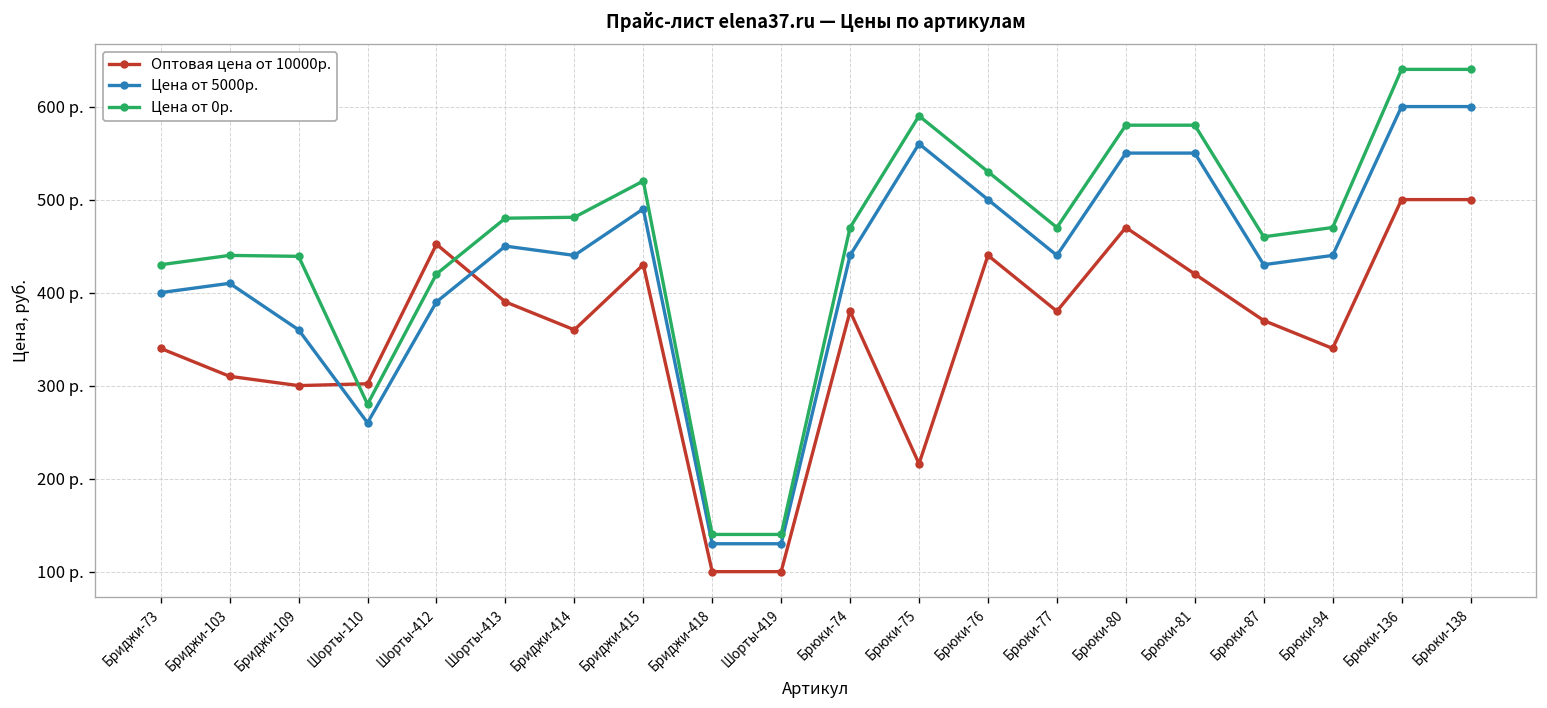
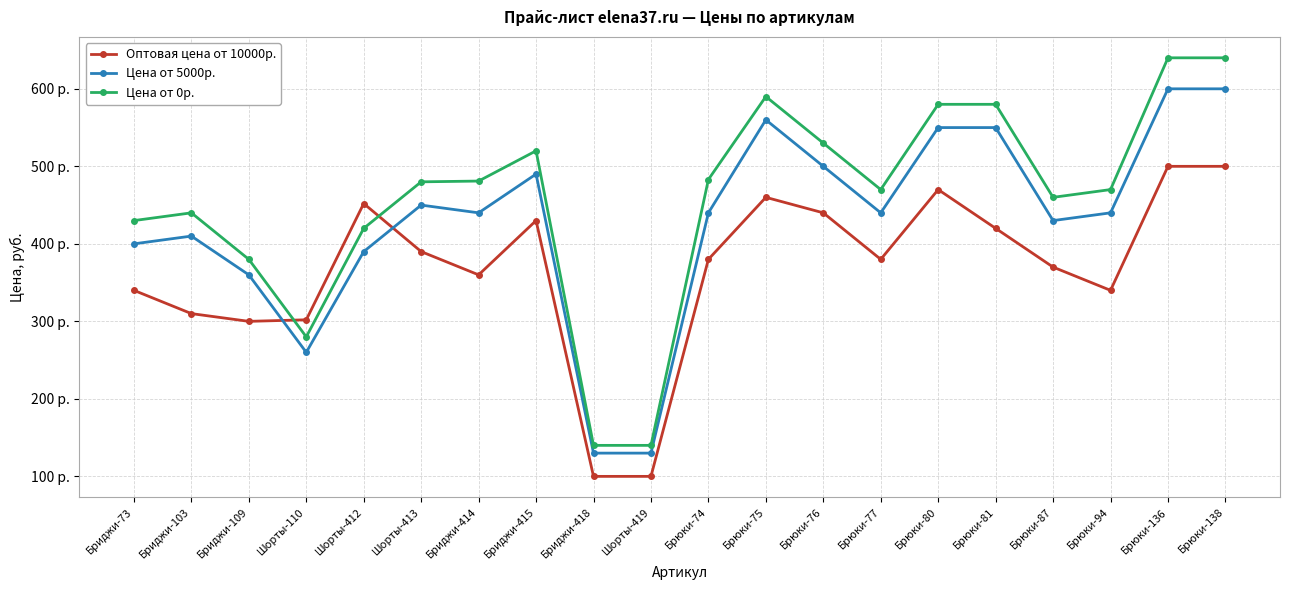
Цена от 0р., Бриджи-109: 440 р. -> 380 р.
Цена от 0р., Брюки-74: 470 р. -> 480 р.
Оптовая цена от 10000р., Брюки-75: 220 р. -> 460 р.
